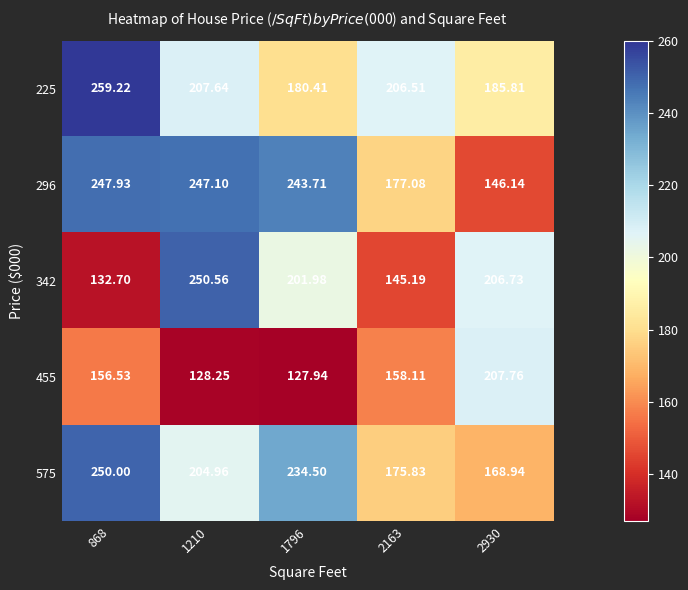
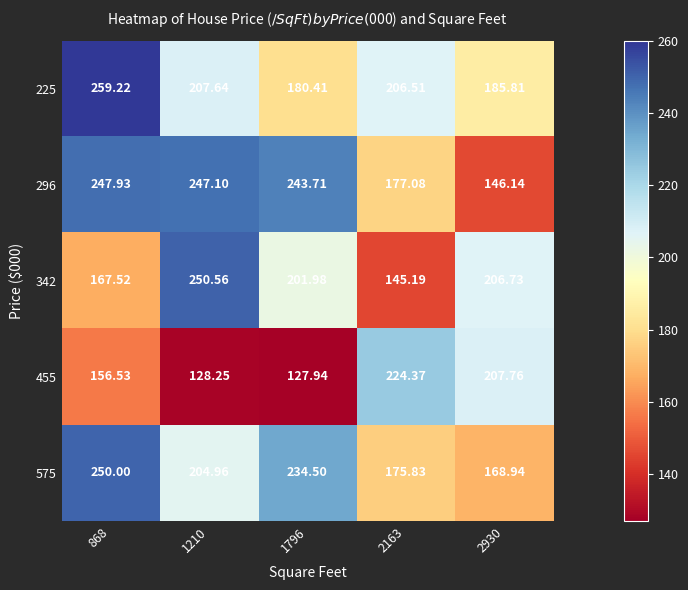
342, 868: 132.70 -> 167.52
455, 2163: 158.11 -> 224.37
